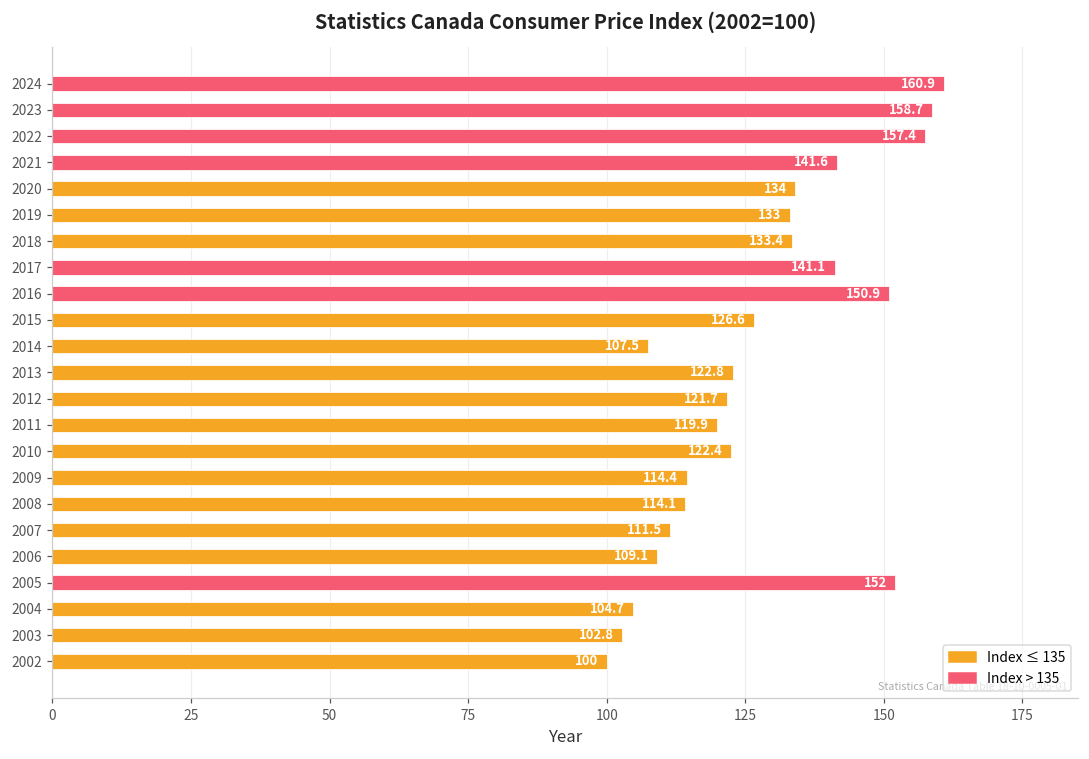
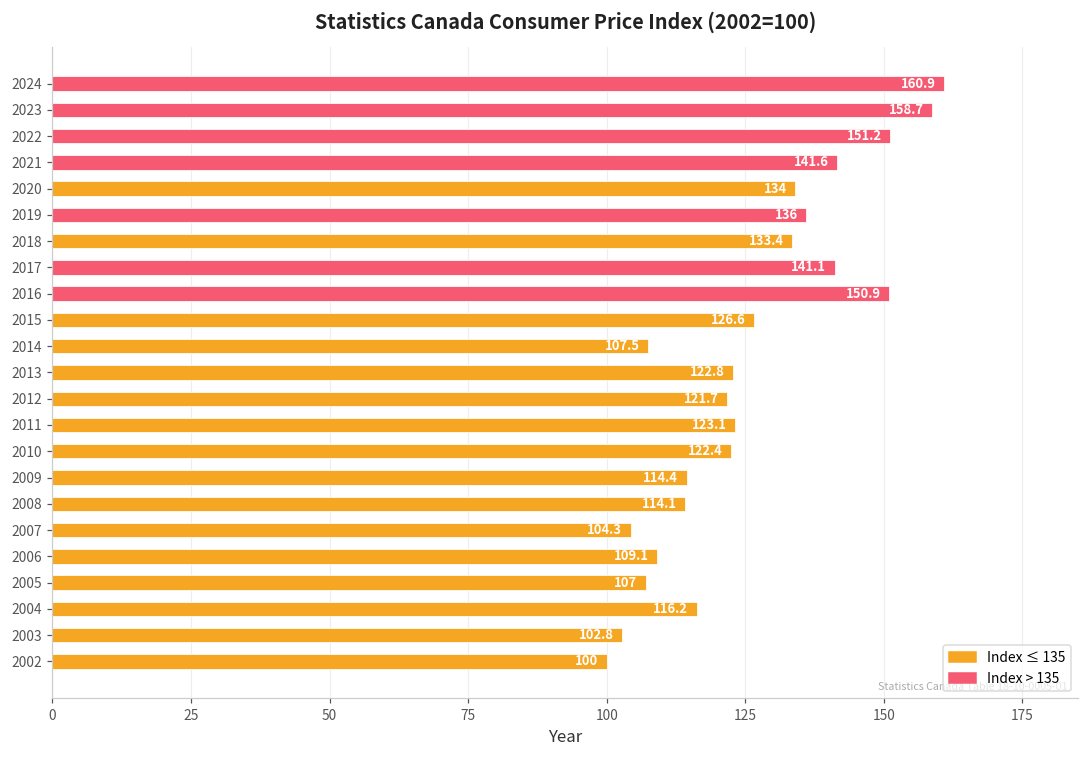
2022: 157.4 -> 151.2
2019: 133 -> 136
2011: 119.9 -> 123.1
2007: 111.5 -> 104.3
2005: 152 -> 107
2004: 104.7 -> 116.2
